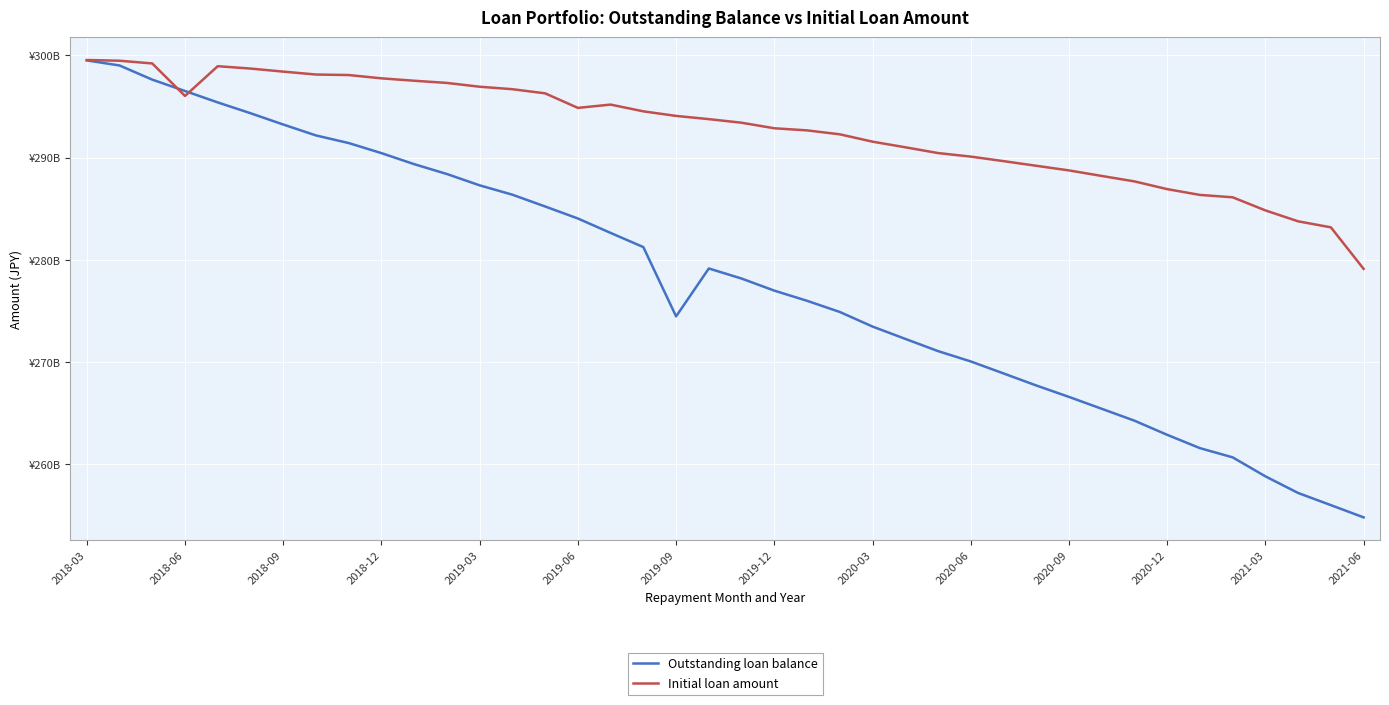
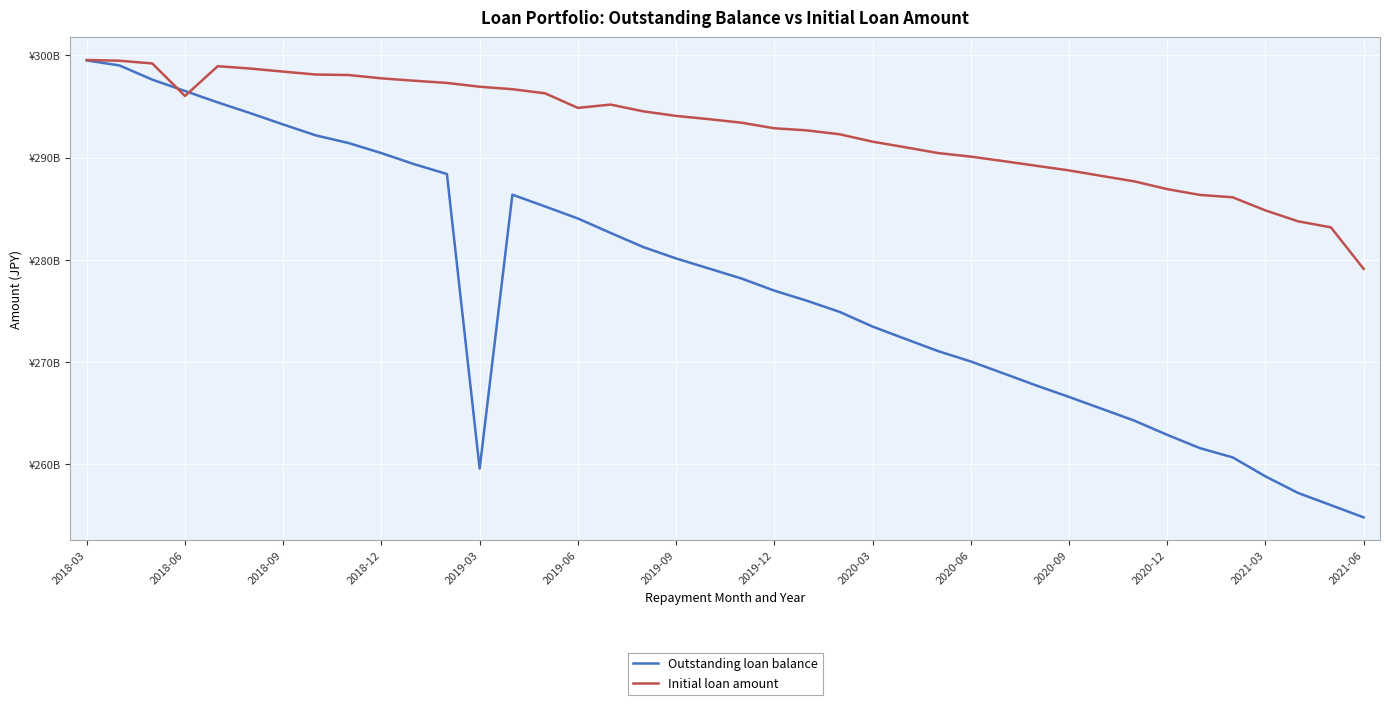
Outstanding loan balance, 2019-03: ¥287300000000 -> ¥259600000000
Outstanding loan balance, 2019-09: ¥274500000000 -> ¥280100000000
